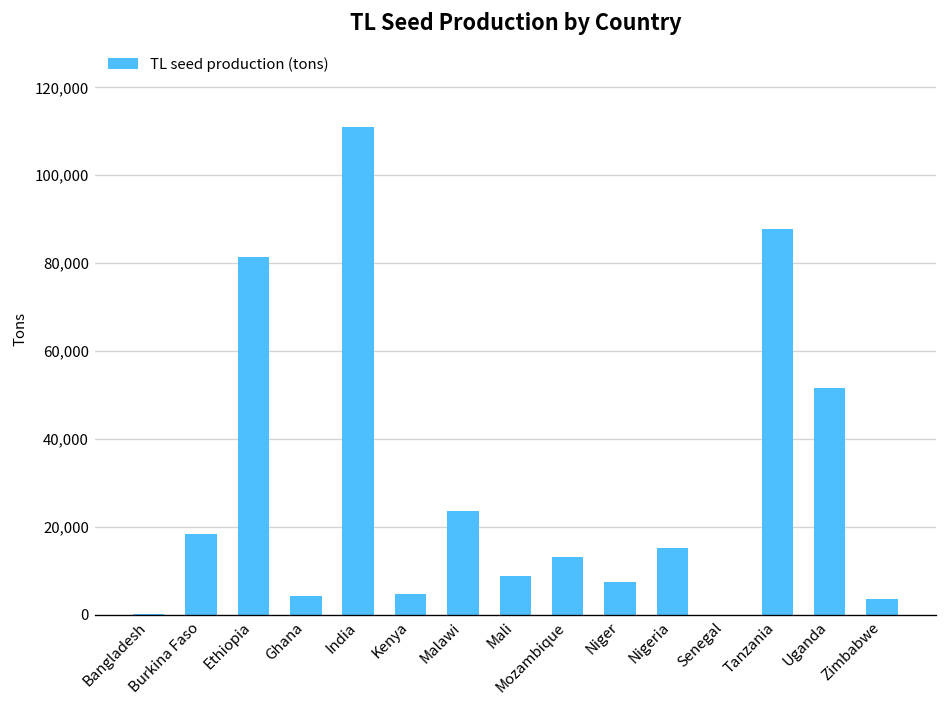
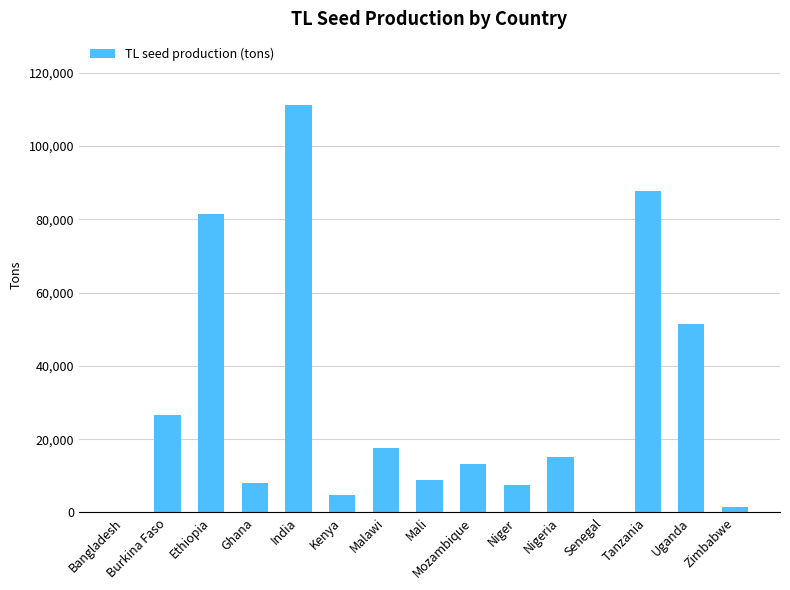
Burkina Faso: 18,000 -> 27,000
Ghana: 4,000 -> 8,000
Malawi: 24,000 -> 18,000
Zimbabwe: 4,000 -> 1,000
